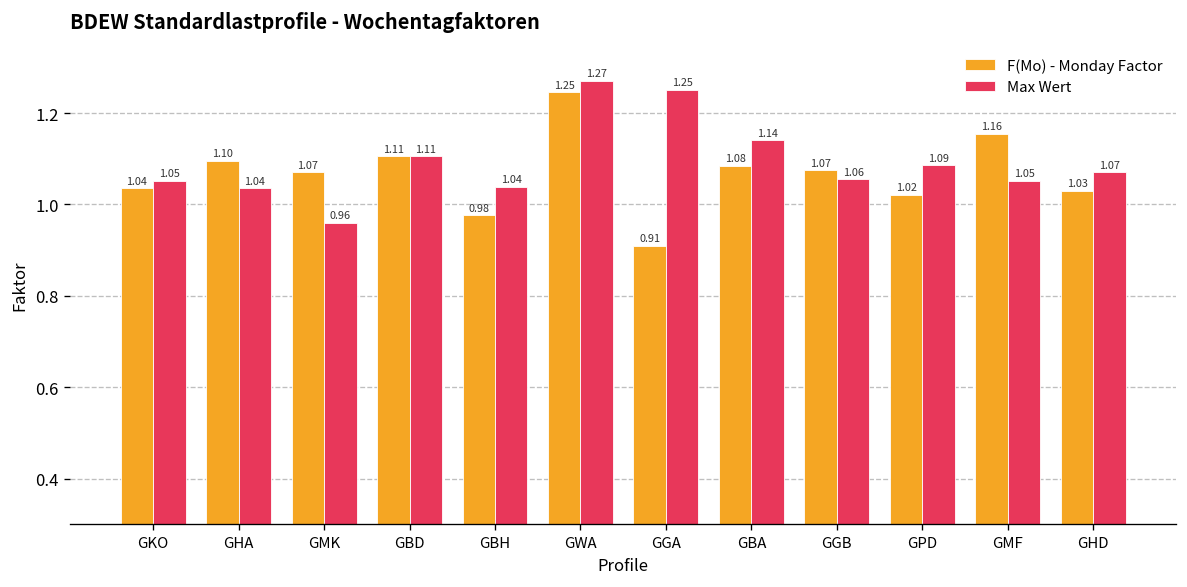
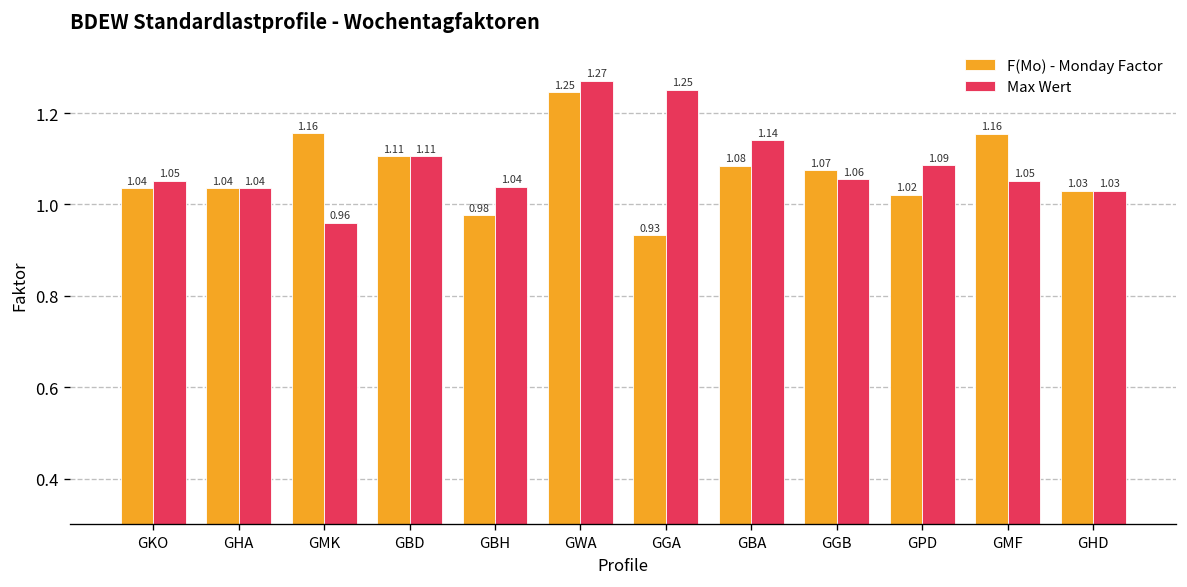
F(Mo) - Monday Factor, GHA: 1.10 -> 1.04
F(Mo) - Monday Factor, GMK: 1.07 -> 1.16
F(Mo) - Monday Factor, GGA: 0.91 -> 0.93
Max Wert, GHD: 1.07 -> 1.03
